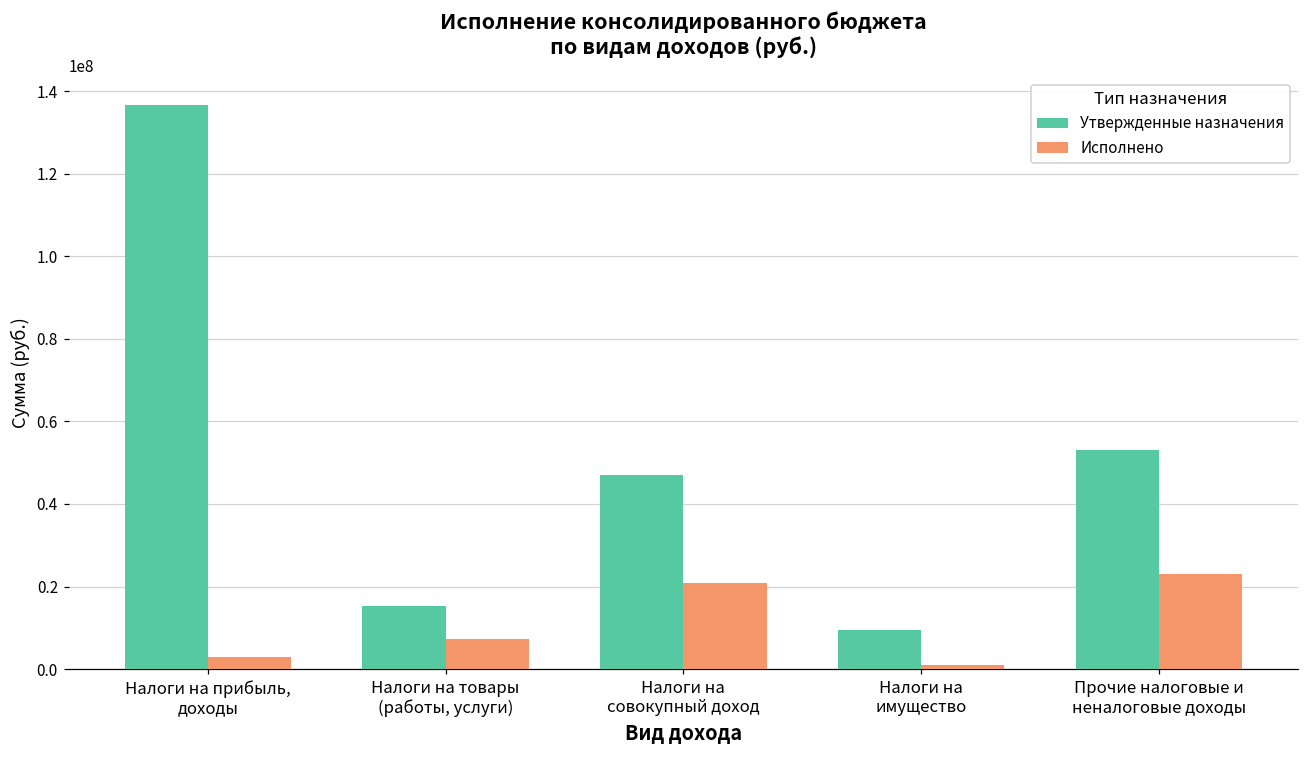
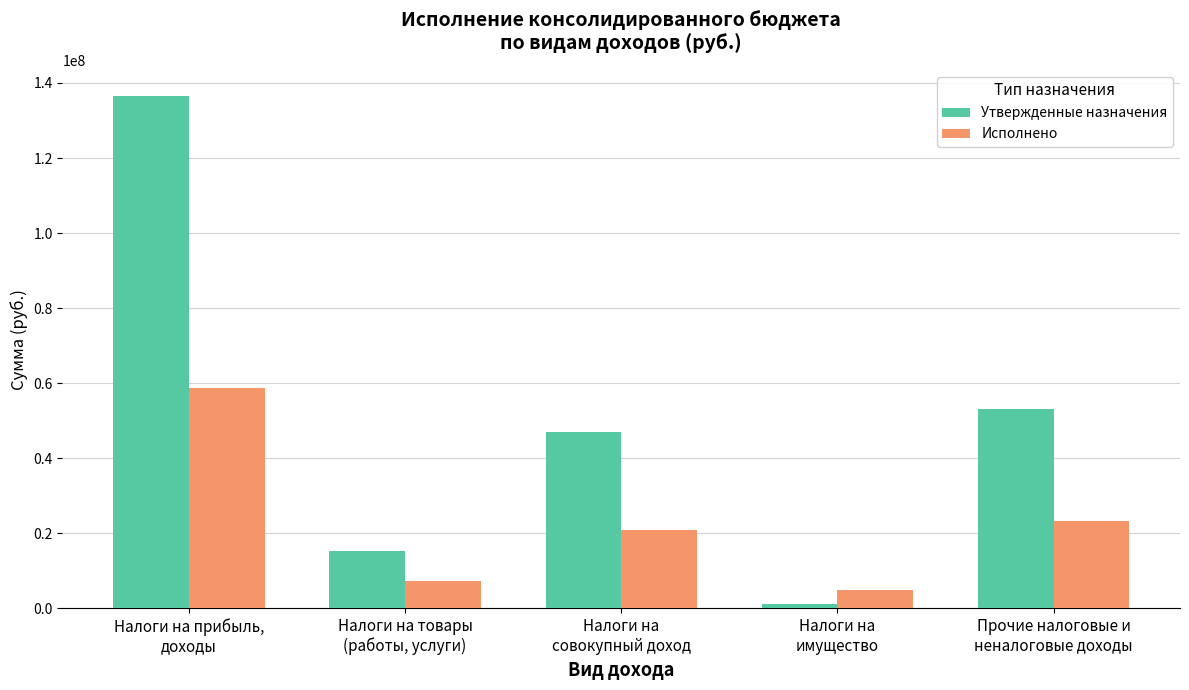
Исполнено, Налоги на прибыль, доходы: 3000000 -> 59000000
Утвержденные назначения, Налоги на имущество: 9000000 -> 1000000
Исполнено, Налоги на имущество: 1000000 -> 5000000
